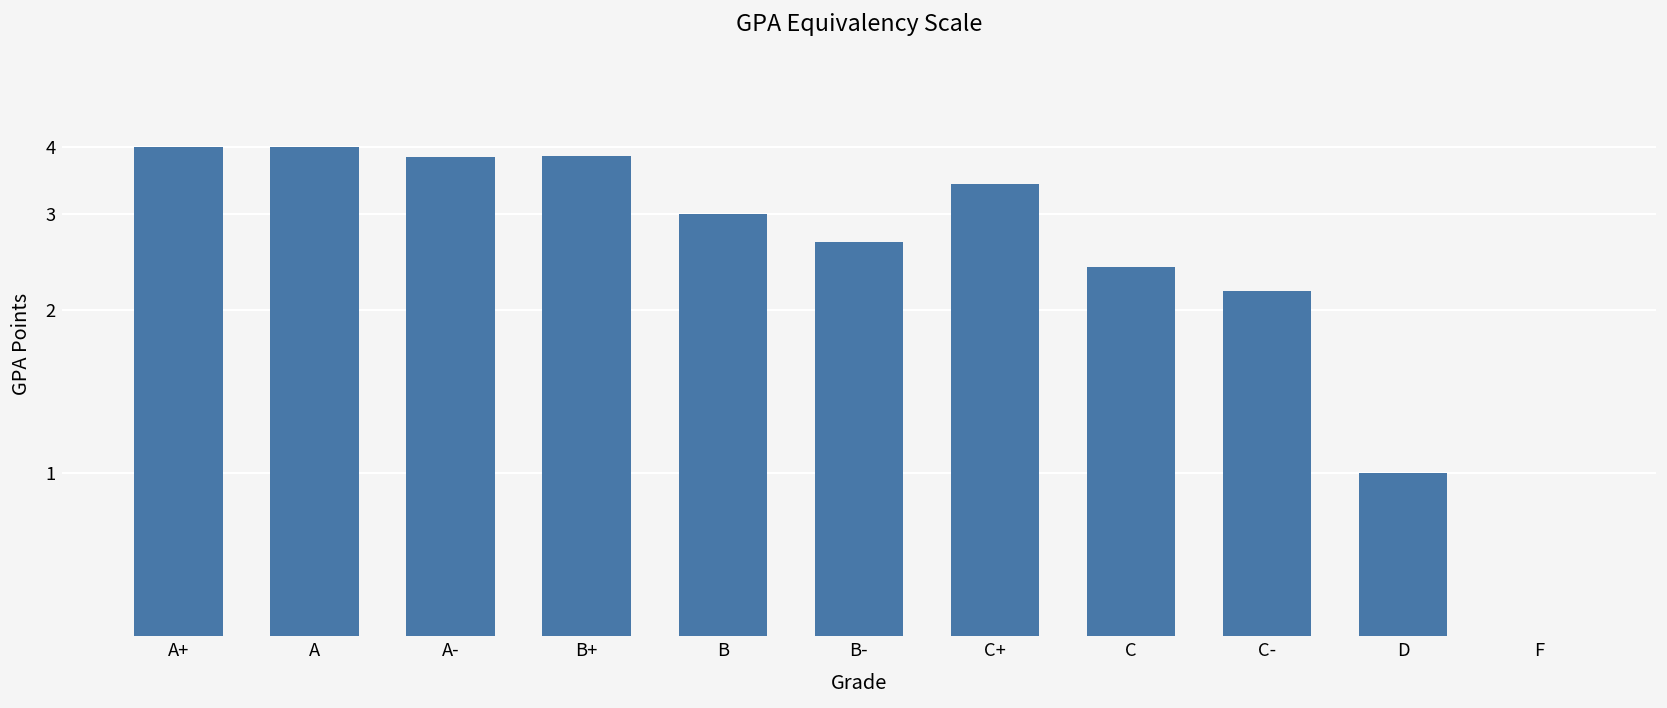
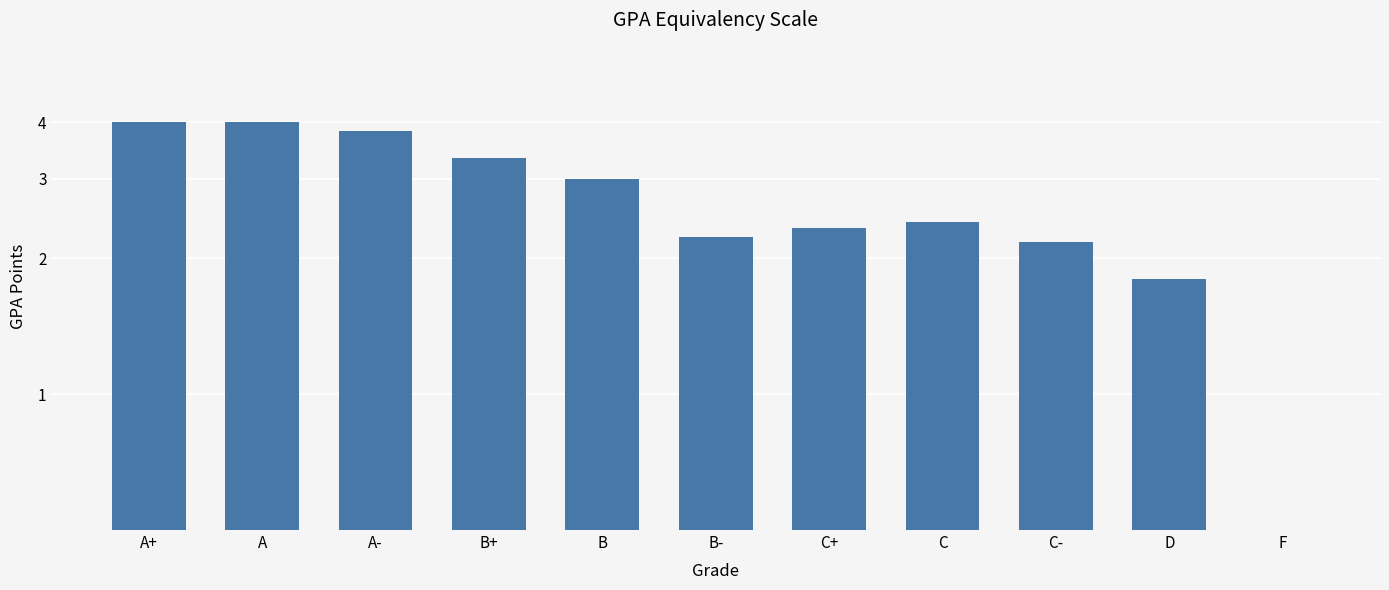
B+: 3.8 -> 3.3
B-: 2.7 -> 2.2
C+: 3.4 -> 2.3
D: 1.0 -> 1.8
